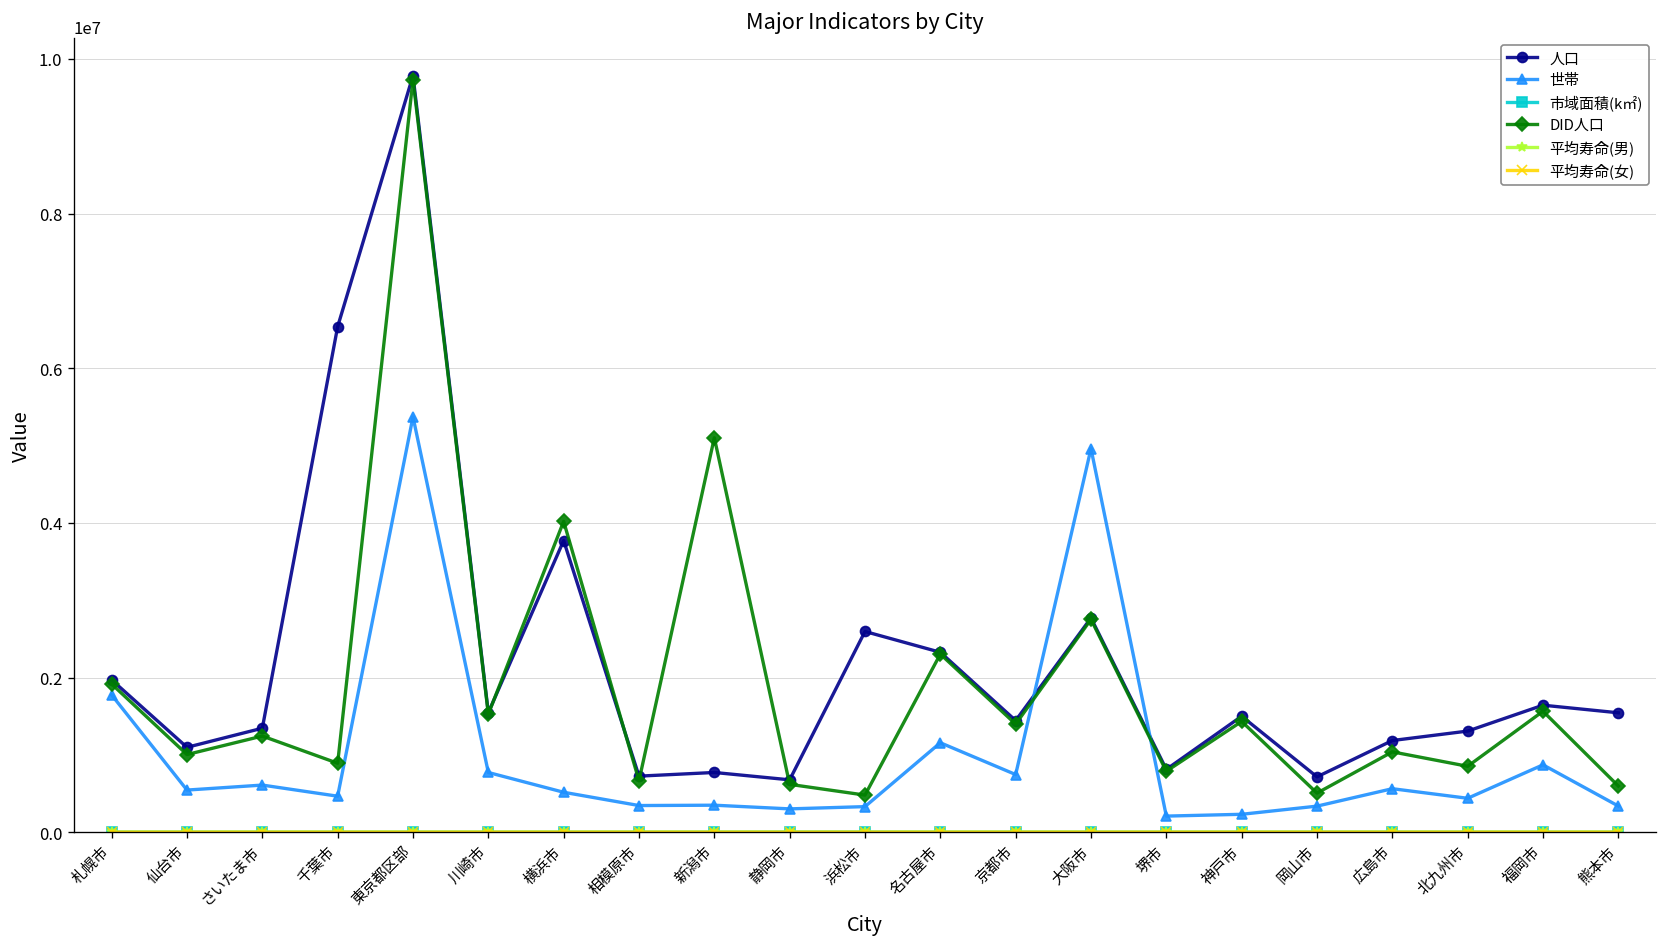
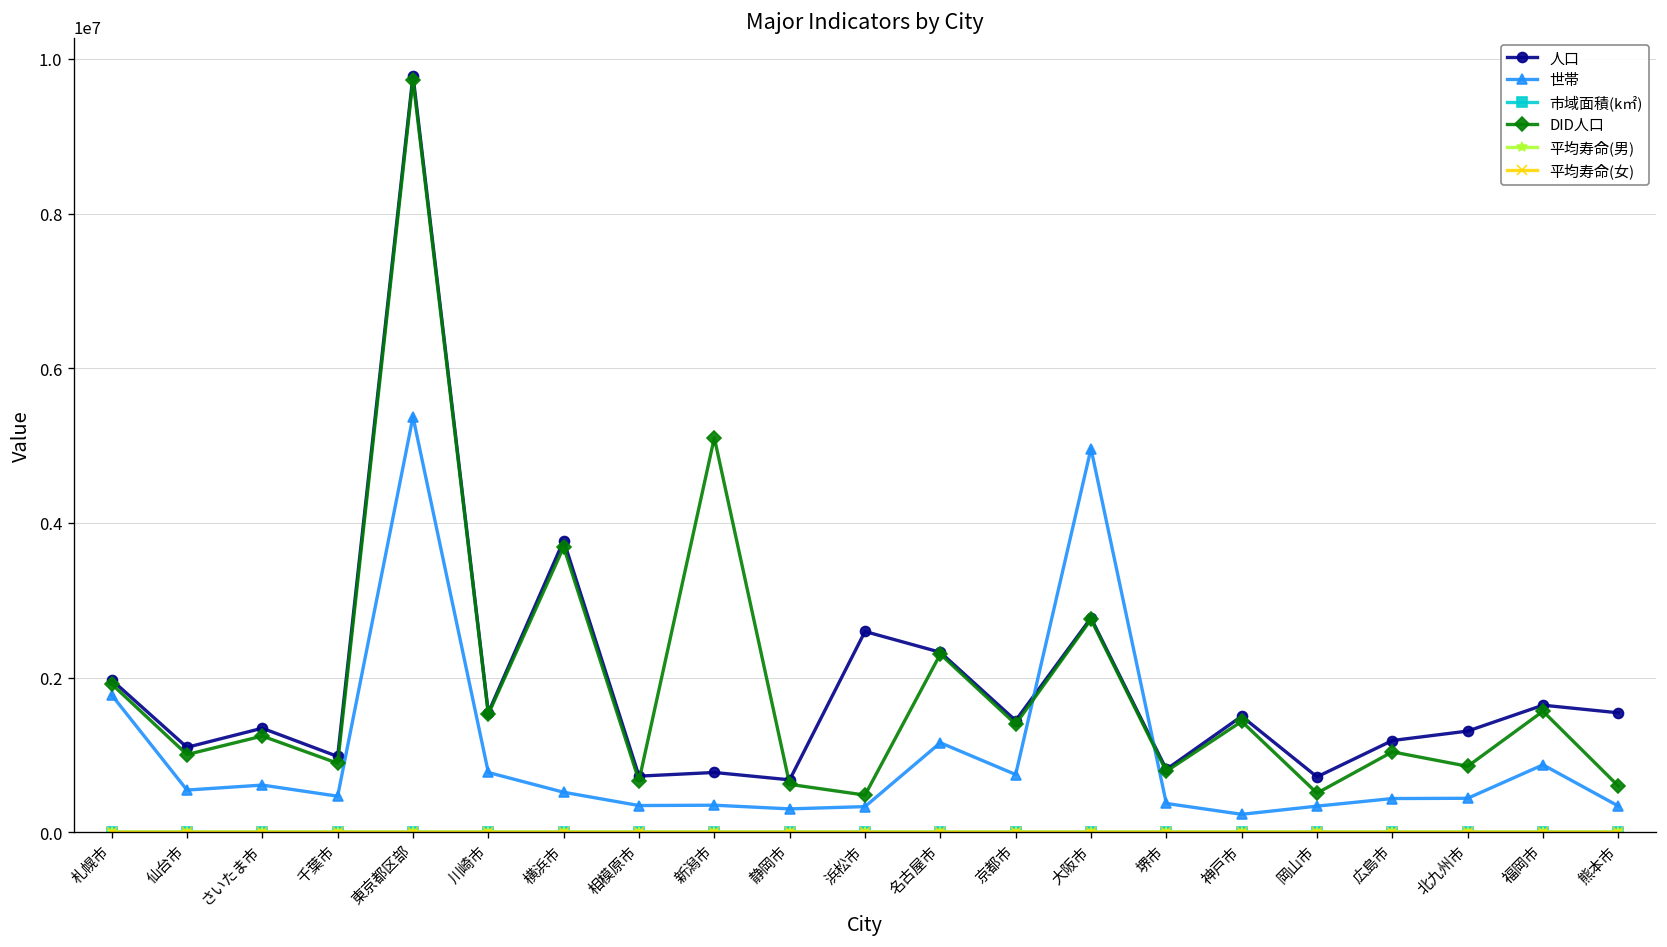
人口, 千葉市: 6500000 -> 1000000
DID人口, 横浜市: 4000000 -> 3700000
世帯, 堺市: 200000 -> 400000
世帯, 広島市: 600000 -> 400000
